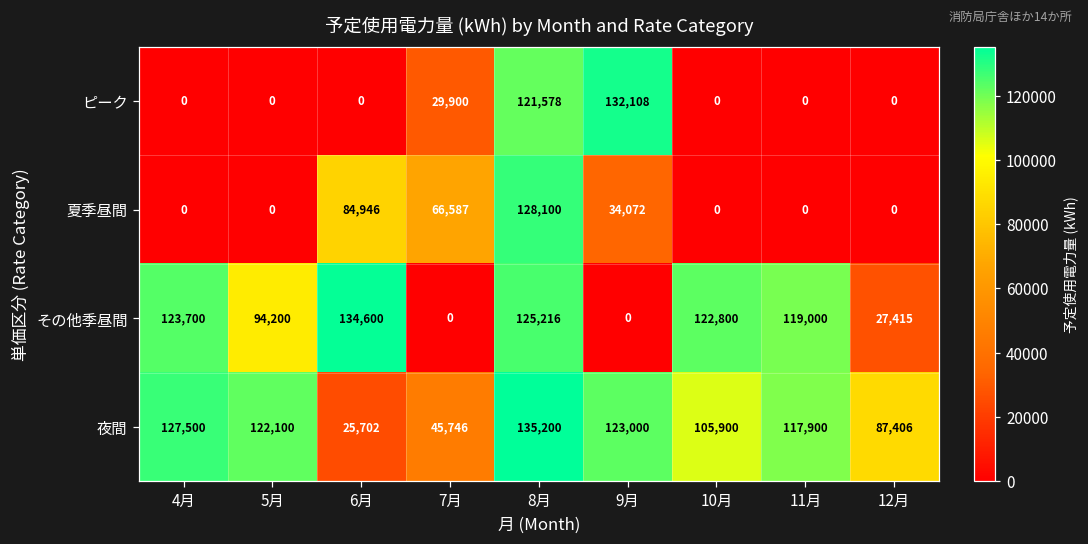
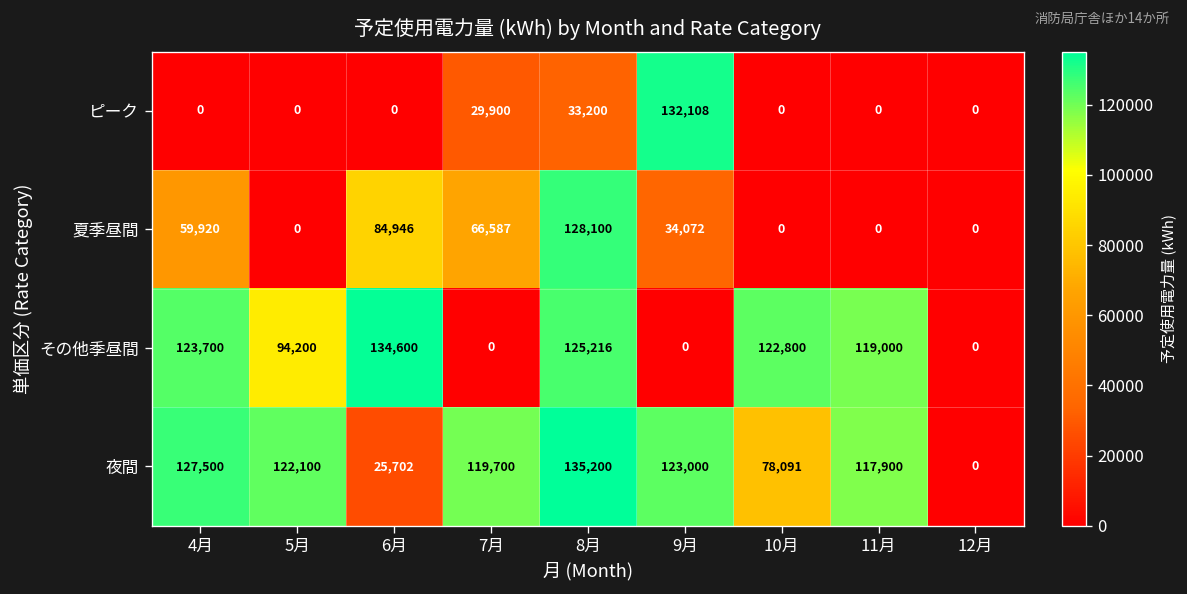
ピーク, 8月: 121,578 -> 33,200
夏季昼間, 4月: 0 -> 59,920
その他季昼間, 12月: 27,415 -> 0
夜間, 7月: 45,746 -> 119,700
夜間, 10月: 105,900 -> 78,091
夜間, 12月: 87,406 -> 0
